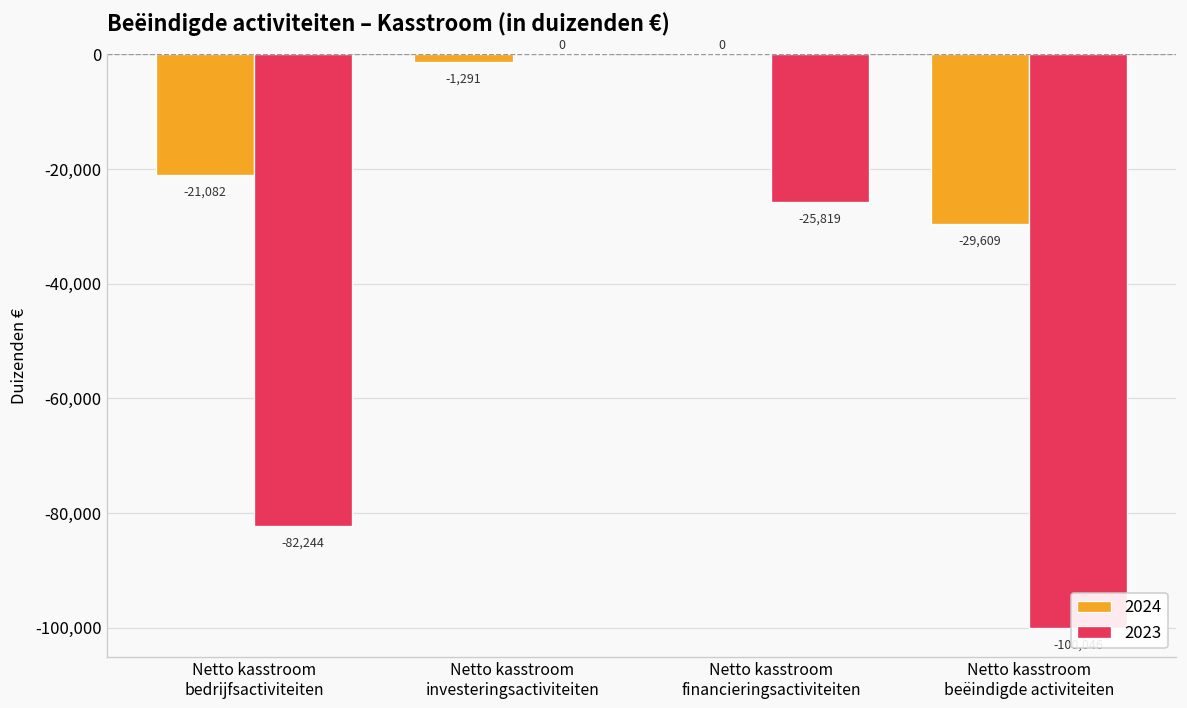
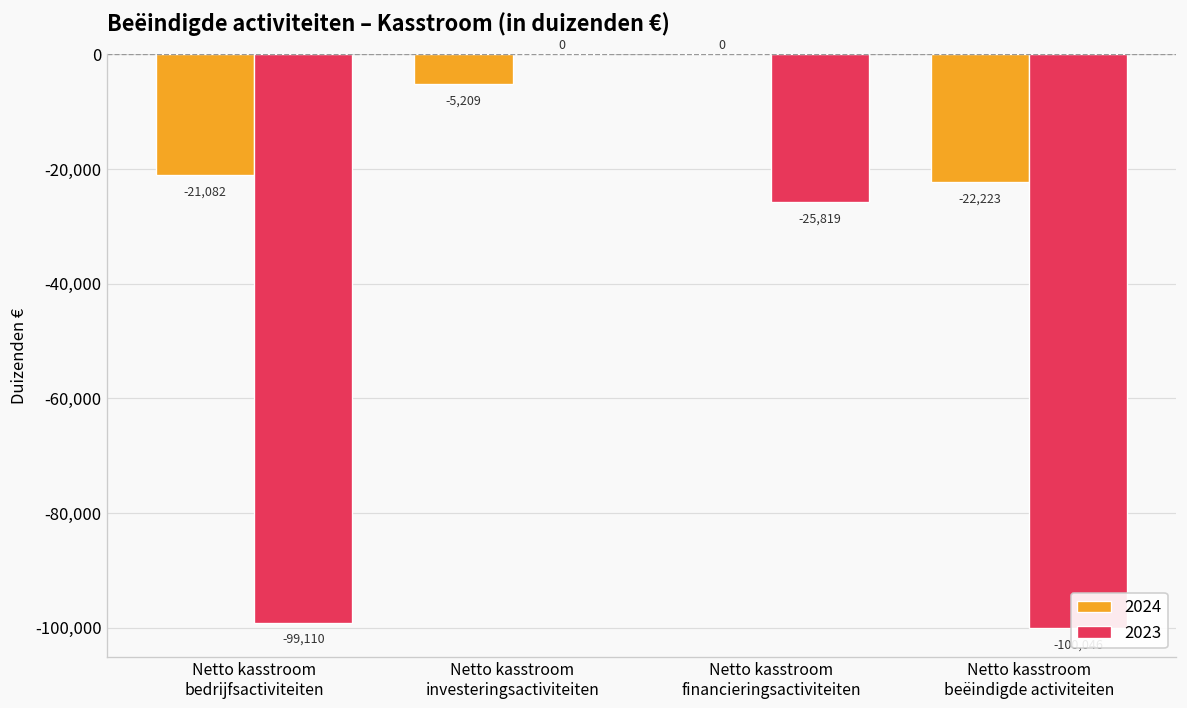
2023, Netto kasstroom bedrijfsactiviteiten: -82,244 -> -99,110
2024, Netto kasstroom investeringsactiviteiten: -1,291 -> -5,209
2024, Netto kasstroom beëindigde activiteiten: -29,609 -> -22,223
